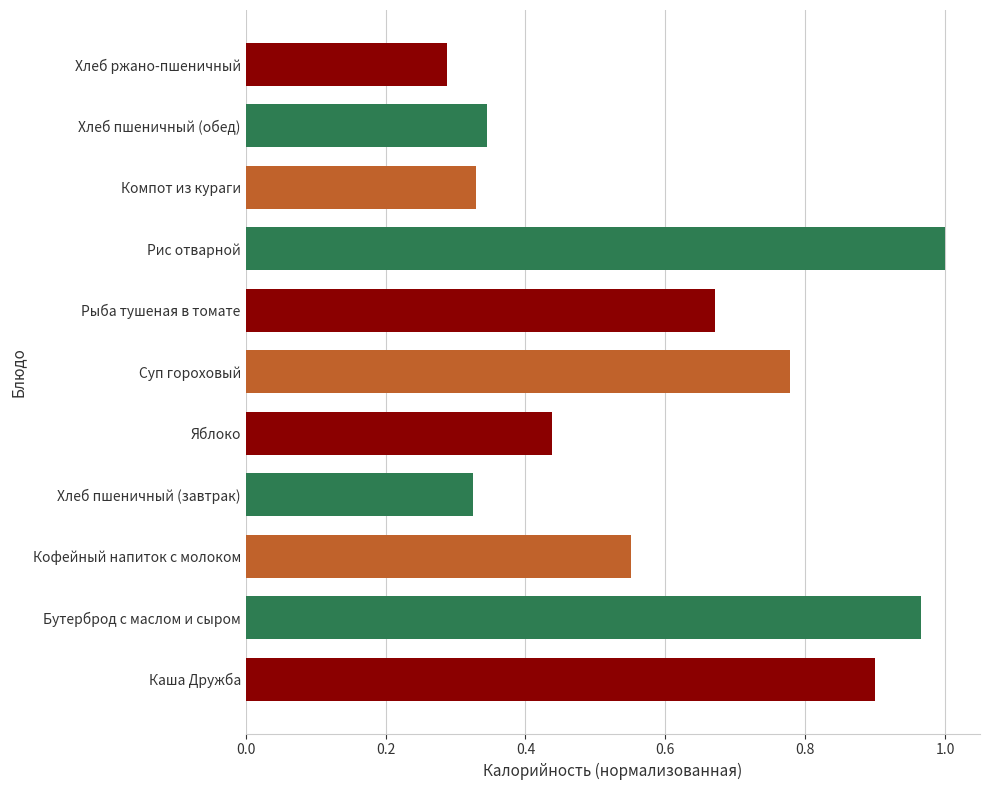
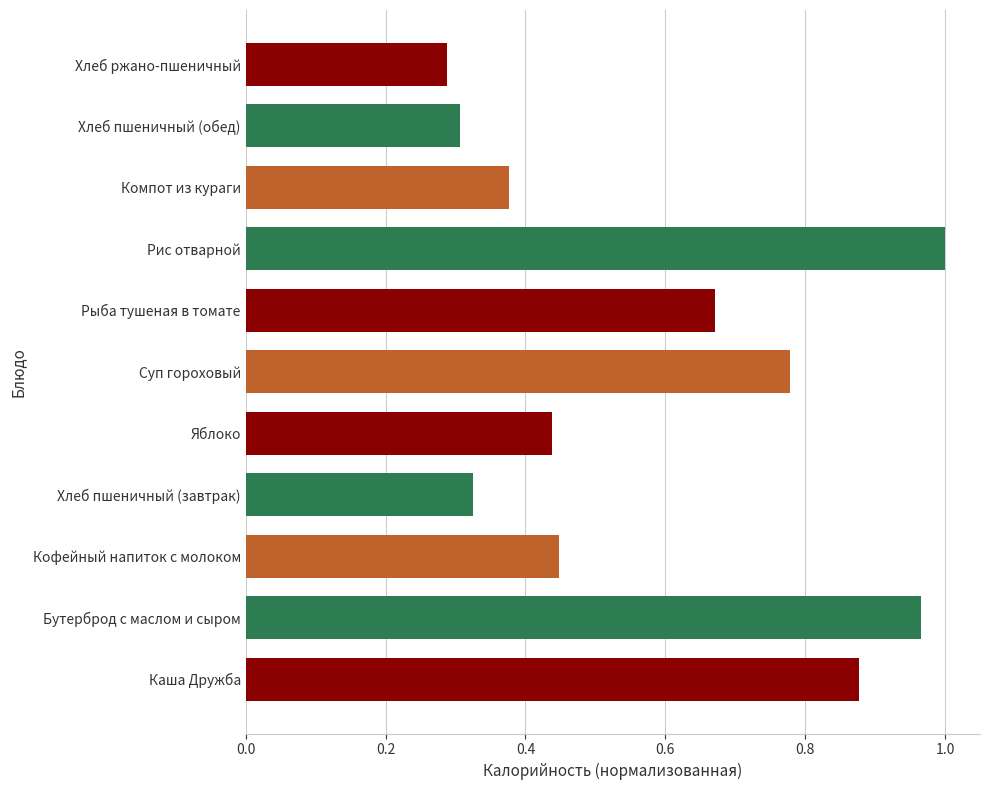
Хлеб пшеничный (обед): 0.35 -> 0.31
Компот из кураги: 0.33 -> 0.38
Кофейный напиток с молоком: 0.55 -> 0.45
Каша Дружба: 0.90 -> 0.88
